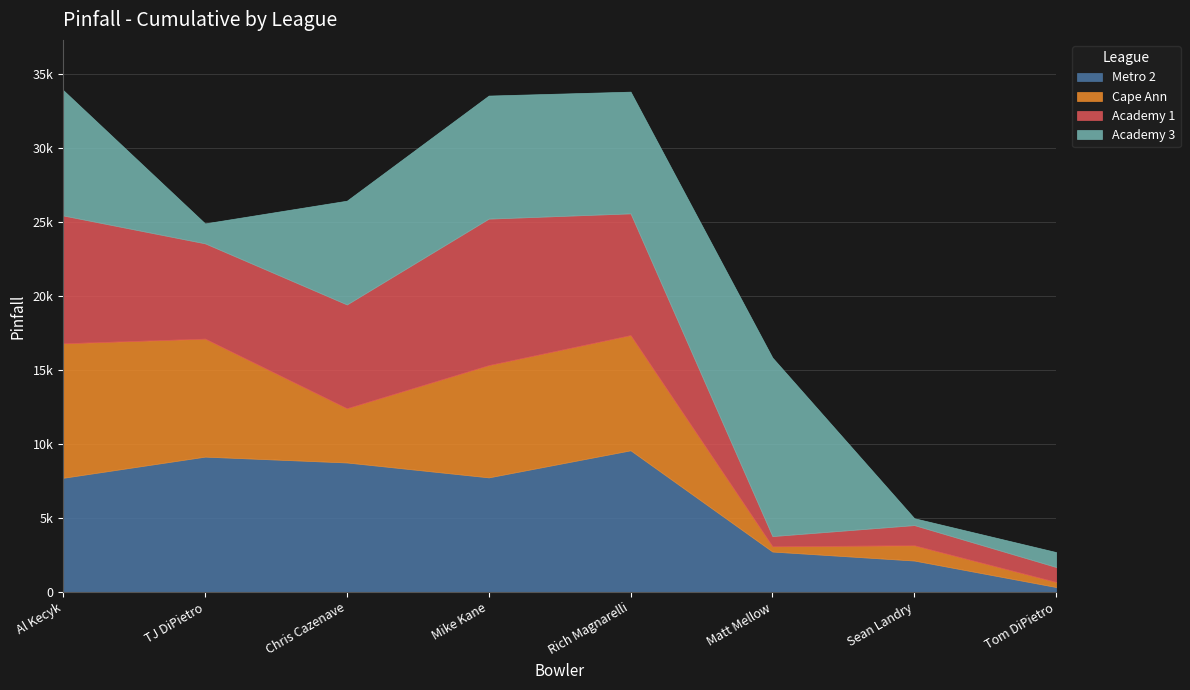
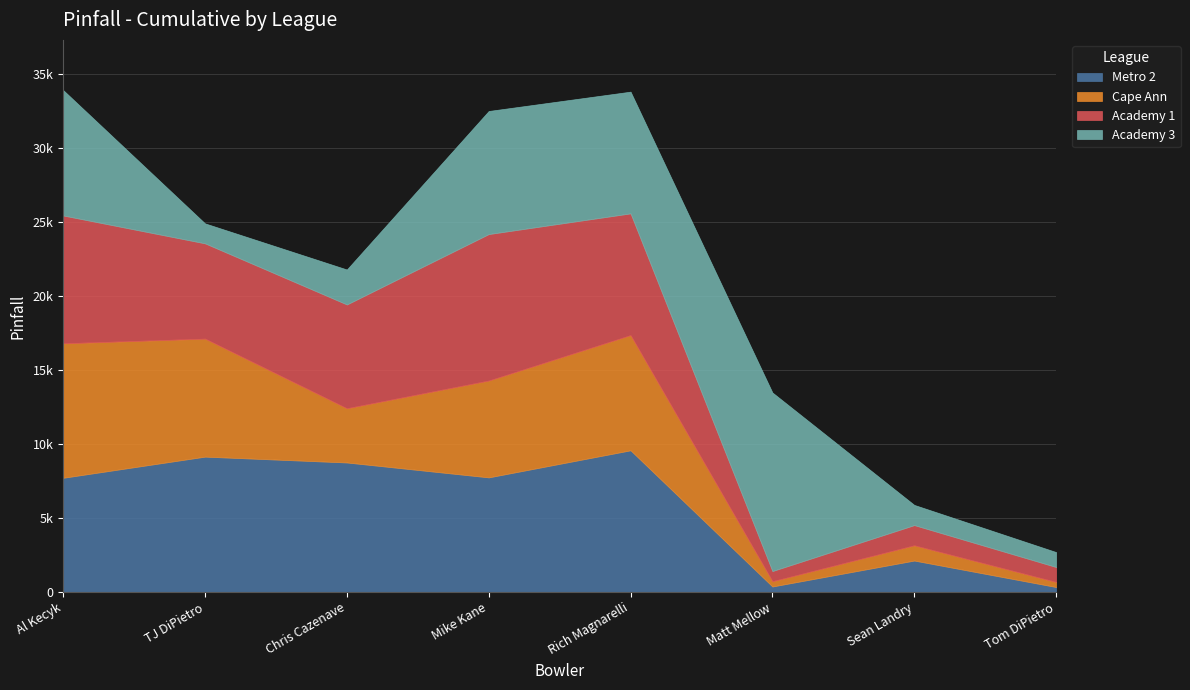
Academy 3, Chris Cazenave: 7000 -> 2400
Cape Ann, Mike Kane: 7600 -> 6500
Metro 2, Matt Mellow: 2700 -> 400
Academy 3, Sean Landry: 500 -> 1400
